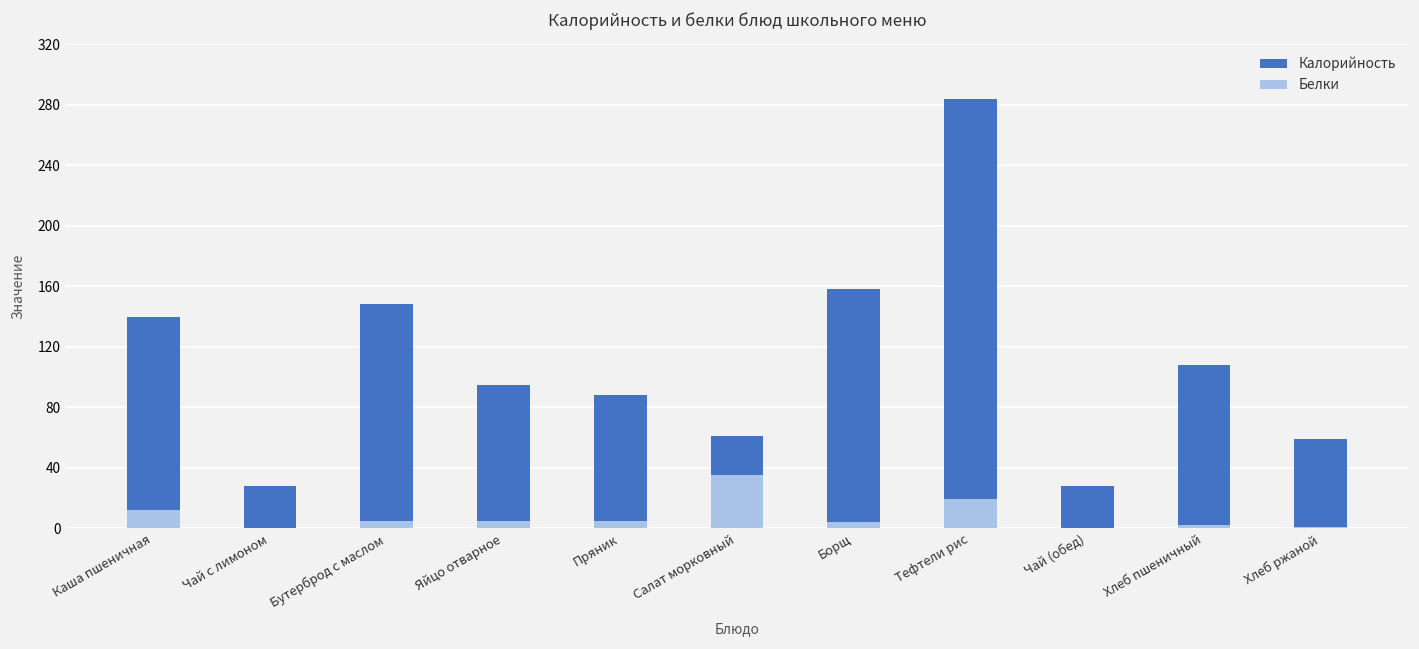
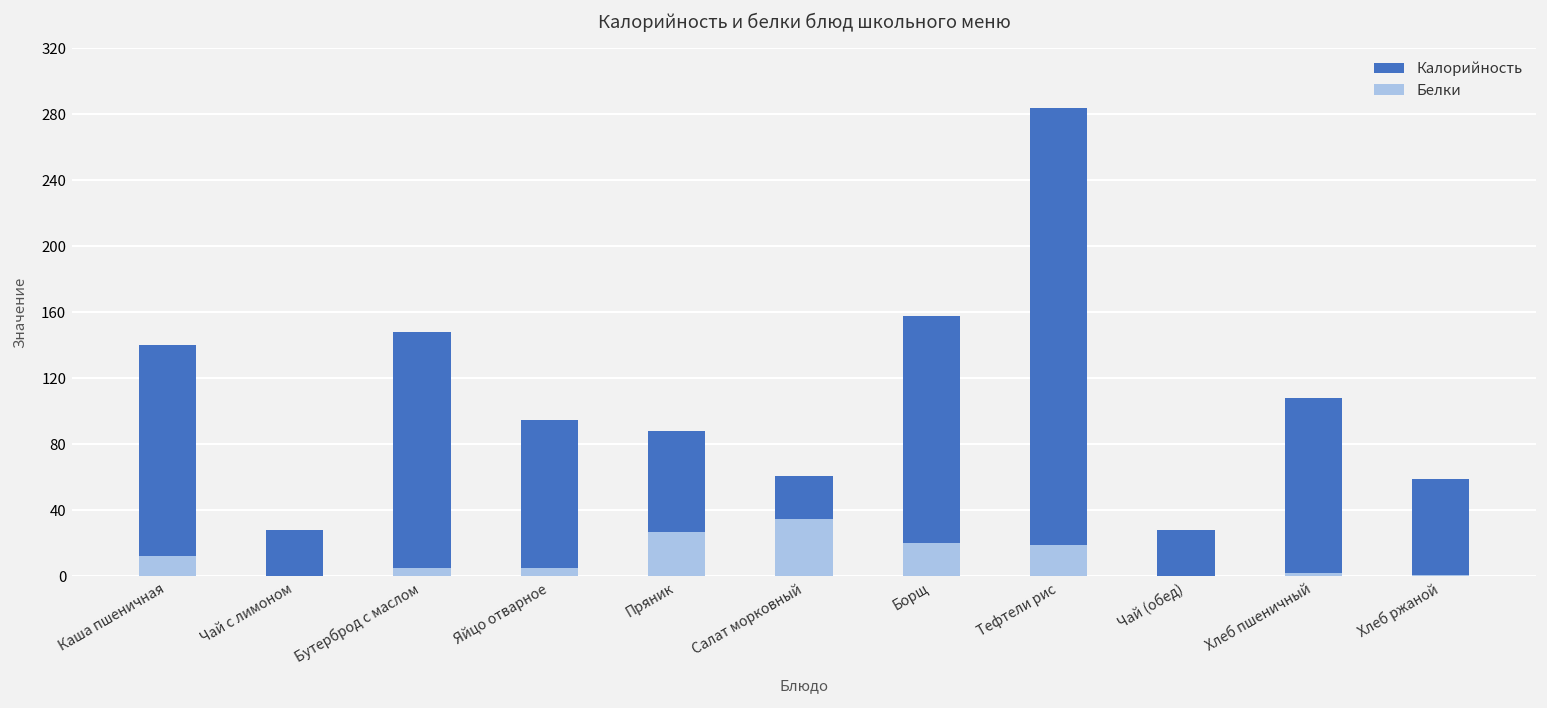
Белки, Пряник: 5 -> 27
Белки, Борщ: 4 -> 20
